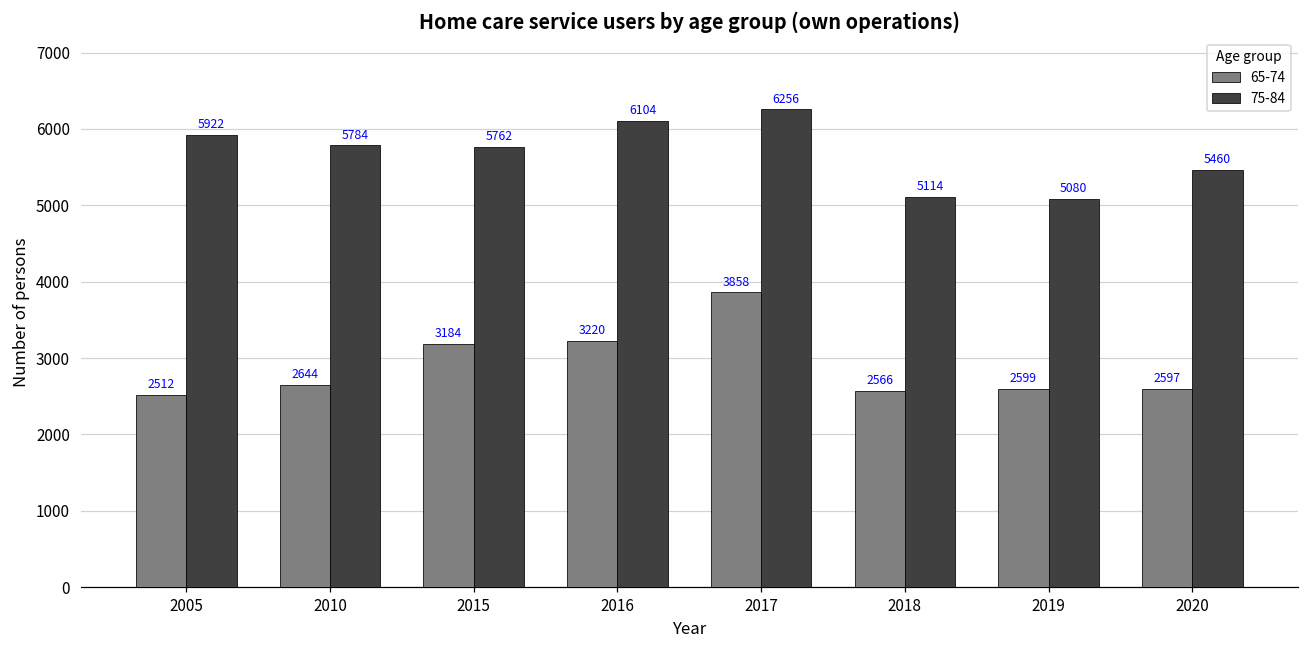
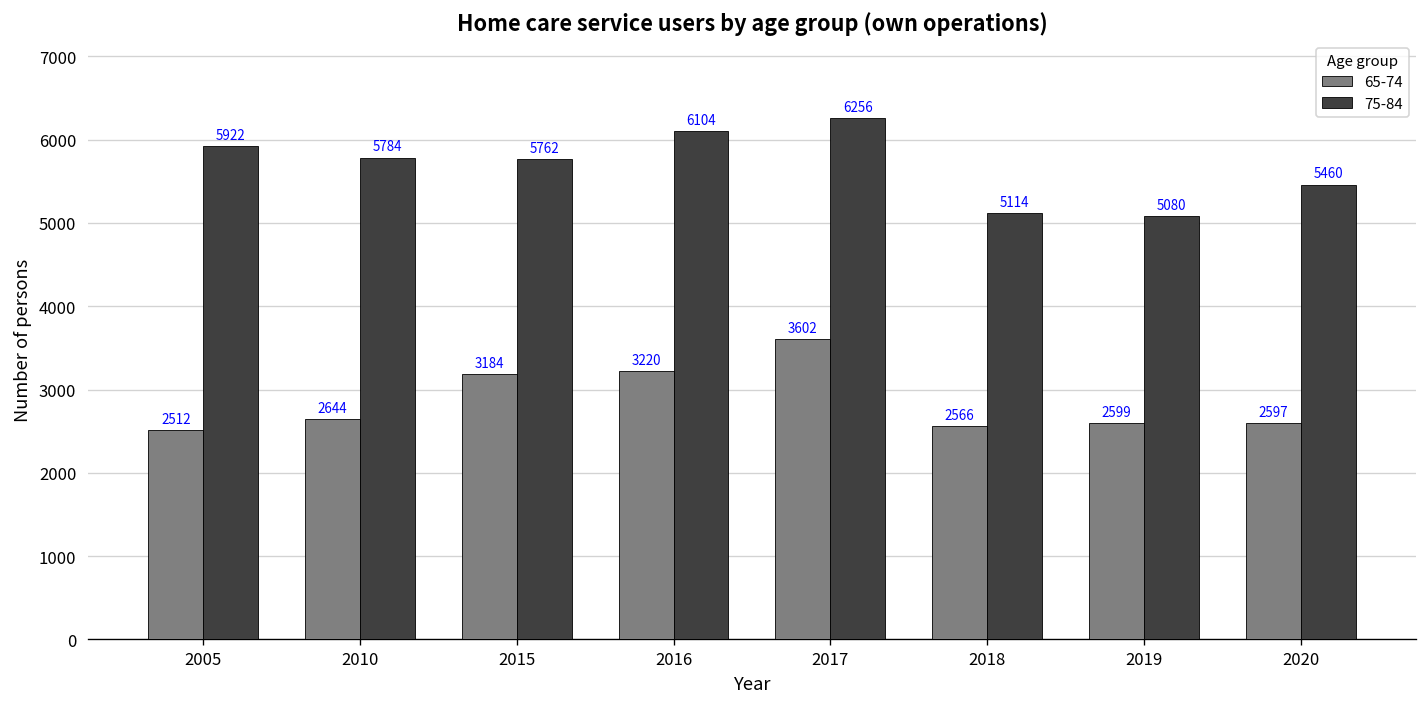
65-74, 2017: 3858 -> 3602
